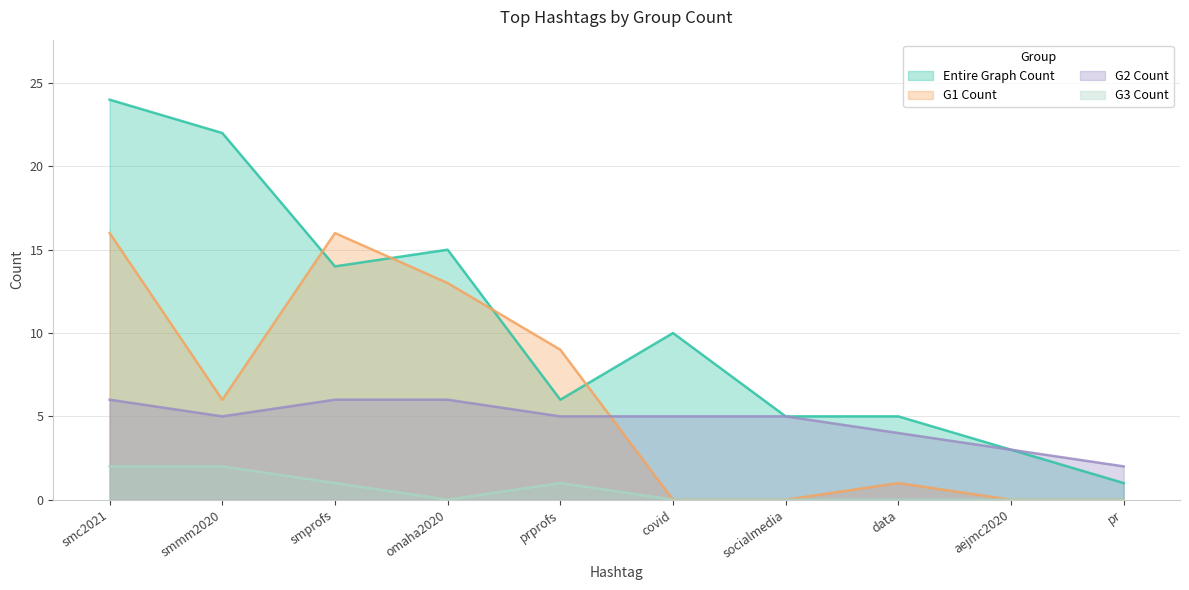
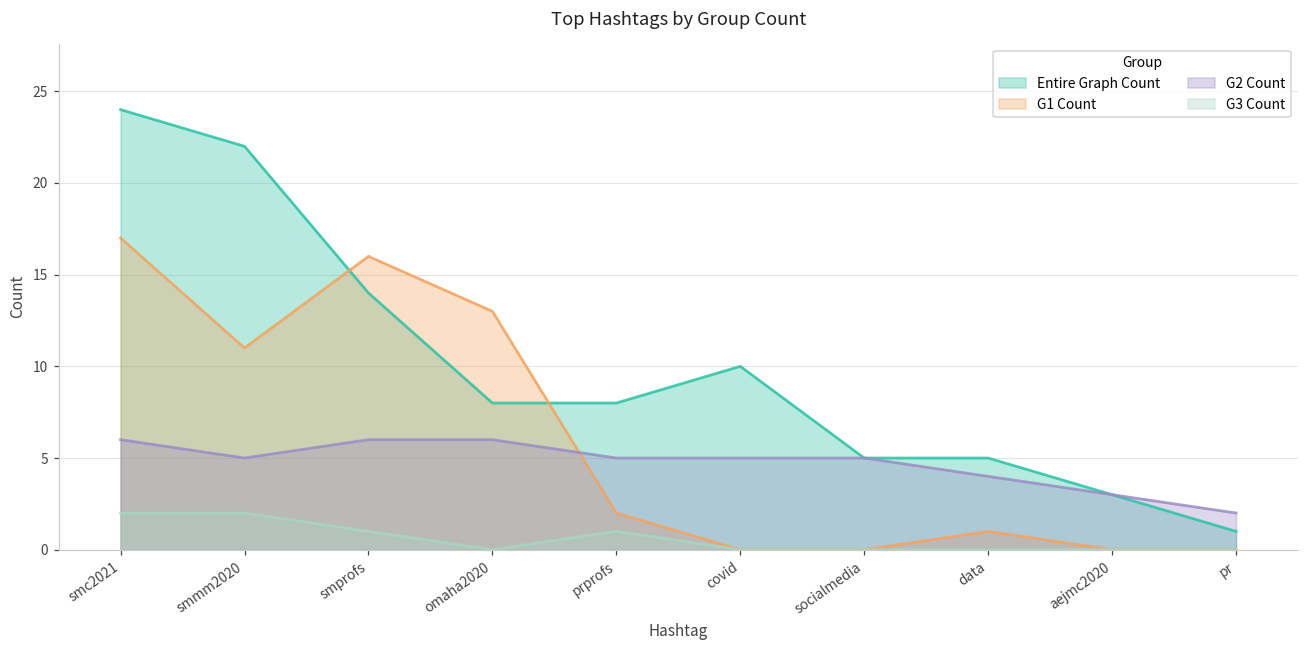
G1 Count, smc2021: 16 -> 17
G1 Count, smmm2020: 6 -> 11
Entire Graph Count, omaha2020: 15 -> 8
Entire Graph Count, prprofs: 6 -> 8
G1 Count, prprofs: 9 -> 2
